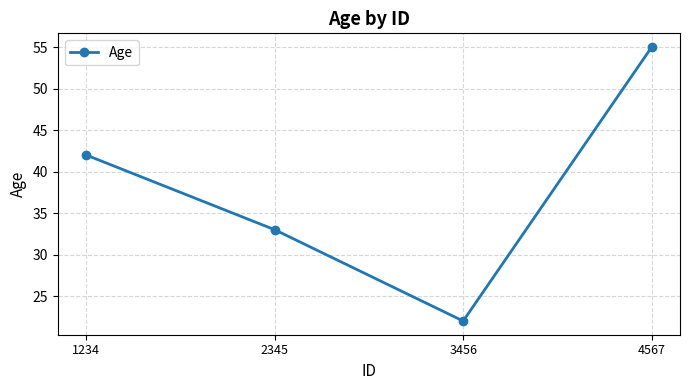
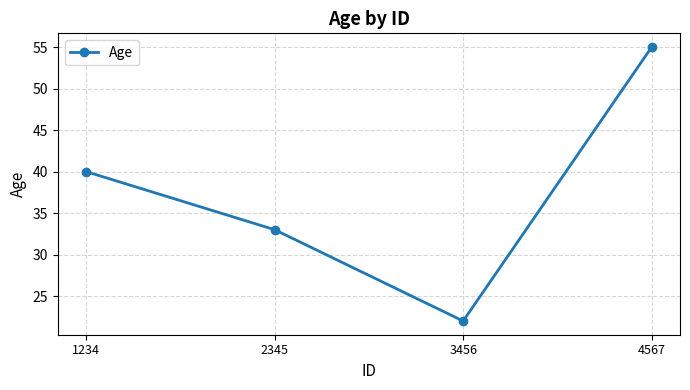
1234: 42 -> 40
